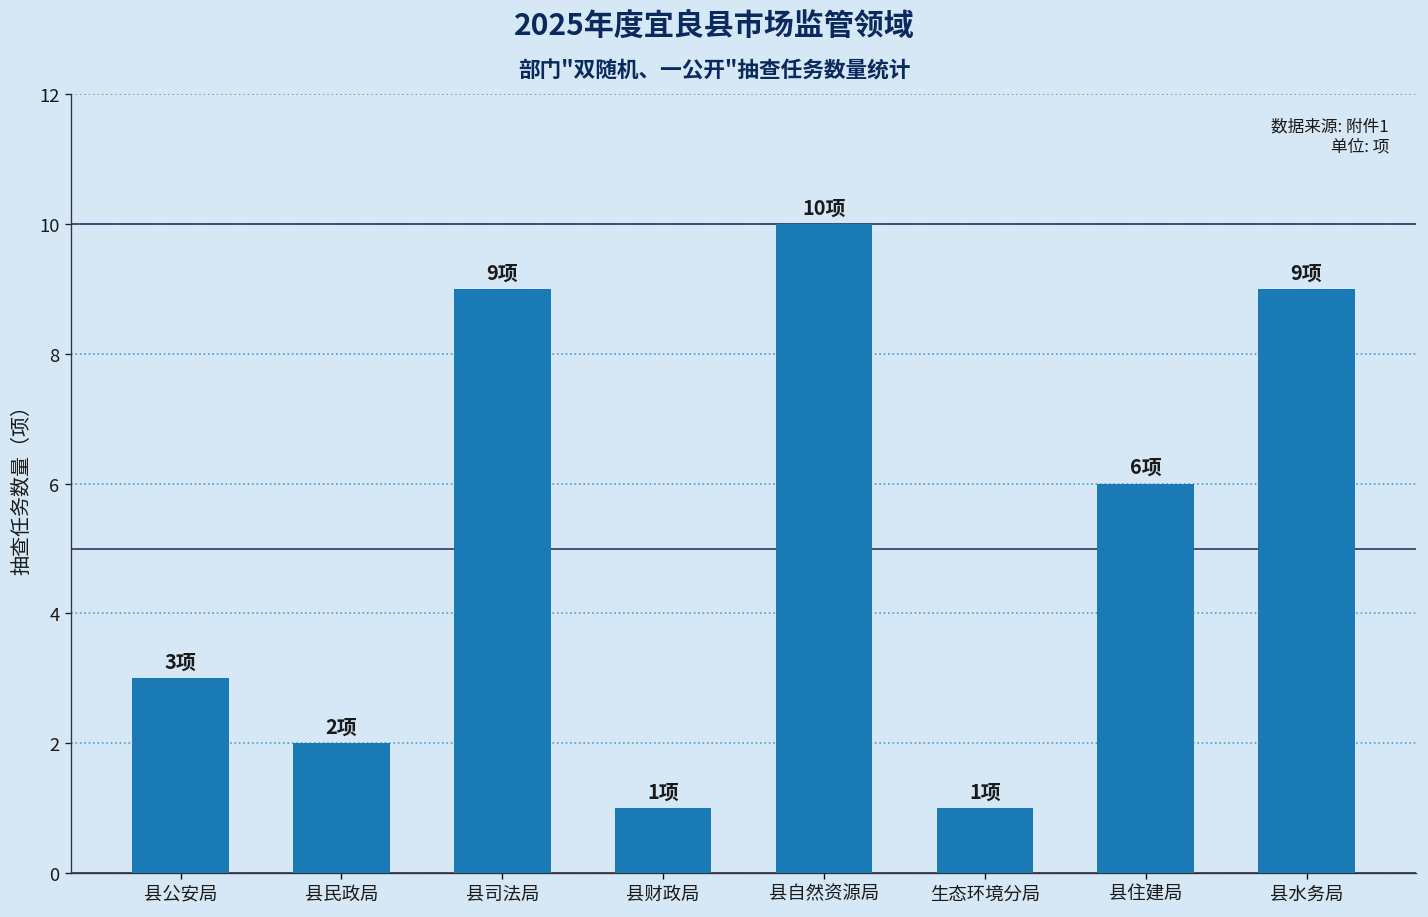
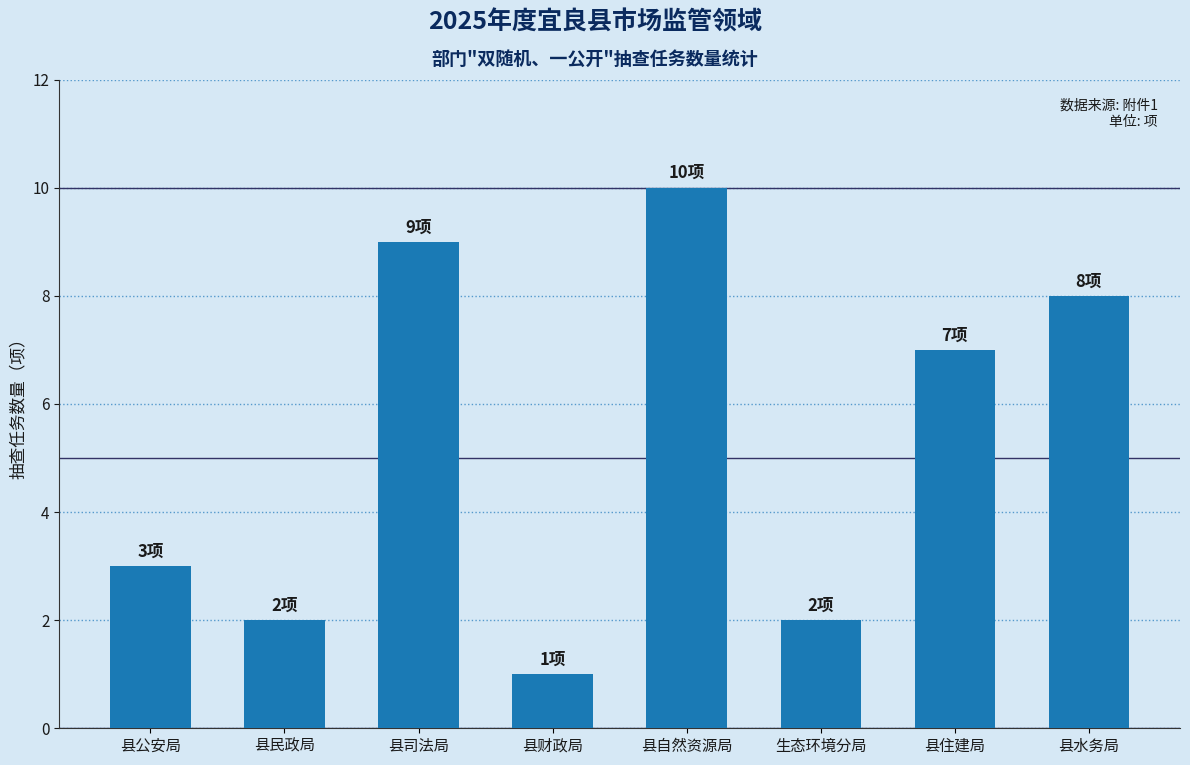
生态环境分局: 1项 -> 2项
县住建局: 6项 -> 7项
县水务局: 9项 -> 8项
